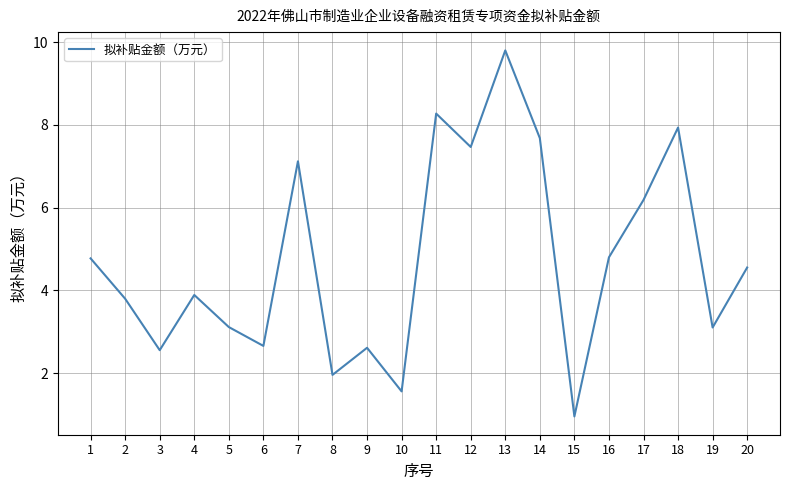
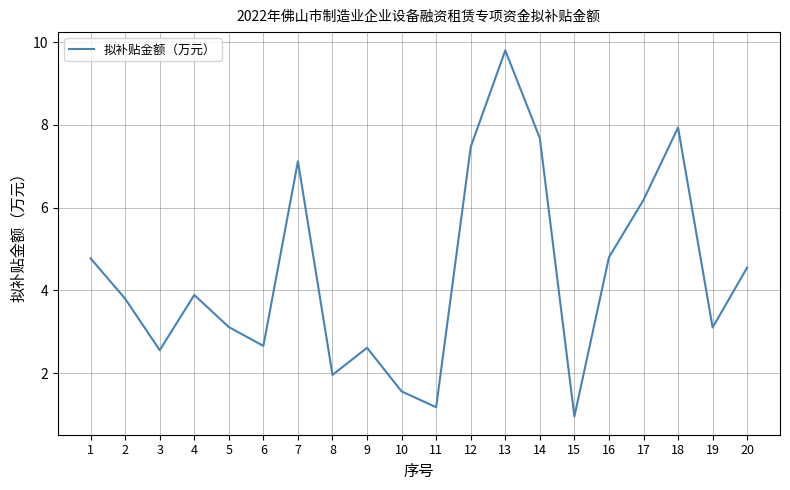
11: 8.3 -> 1.2
